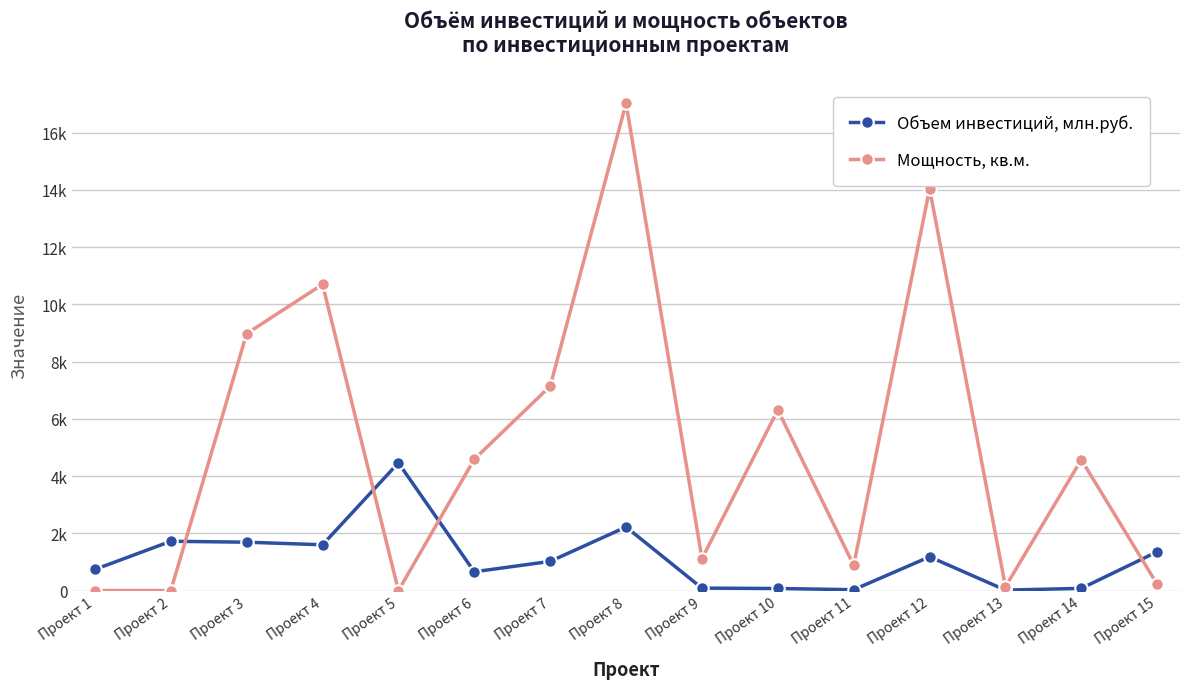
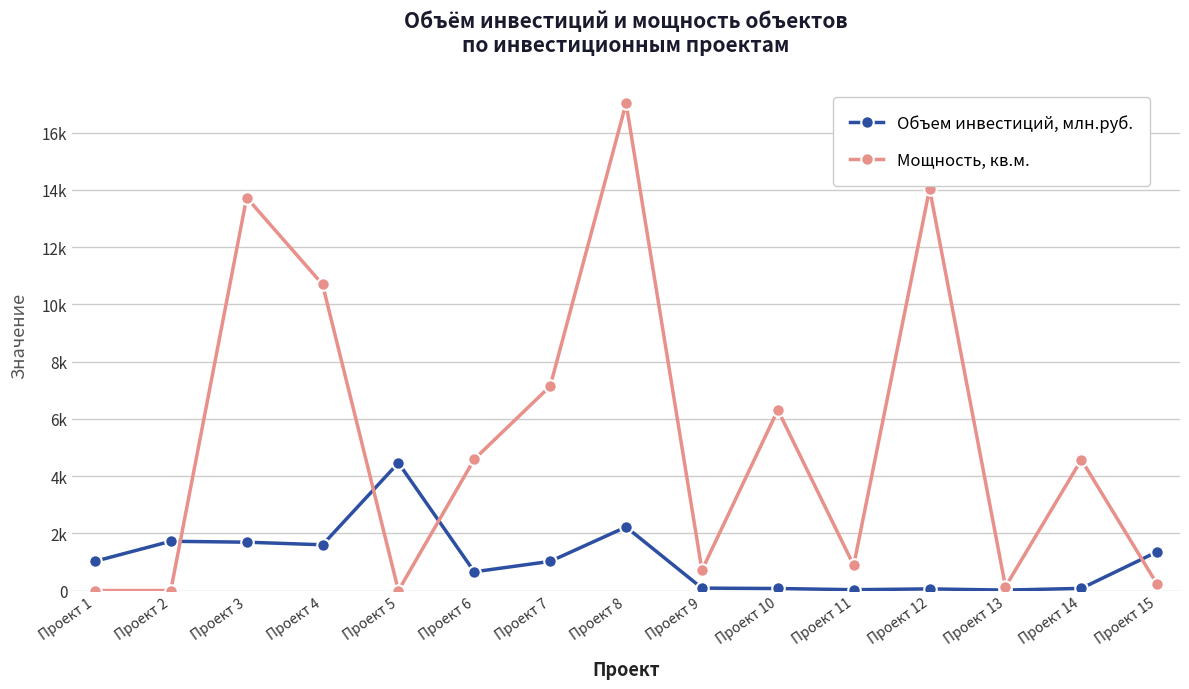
Объем инвестиций, млн.руб., Проект 1: 700 -> 1000
Мощность, кв.м., Проект 3: 9000 -> 13700
Мощность, кв.м., Проект 9: 1100 -> 700
Объем инвестиций, млн.руб., Проект 12: 1200 -> 100
